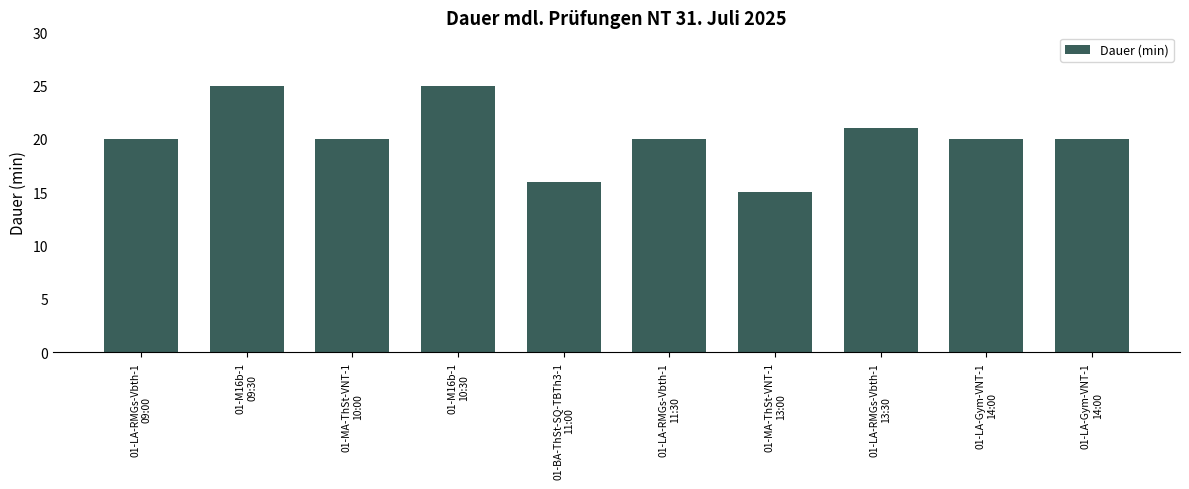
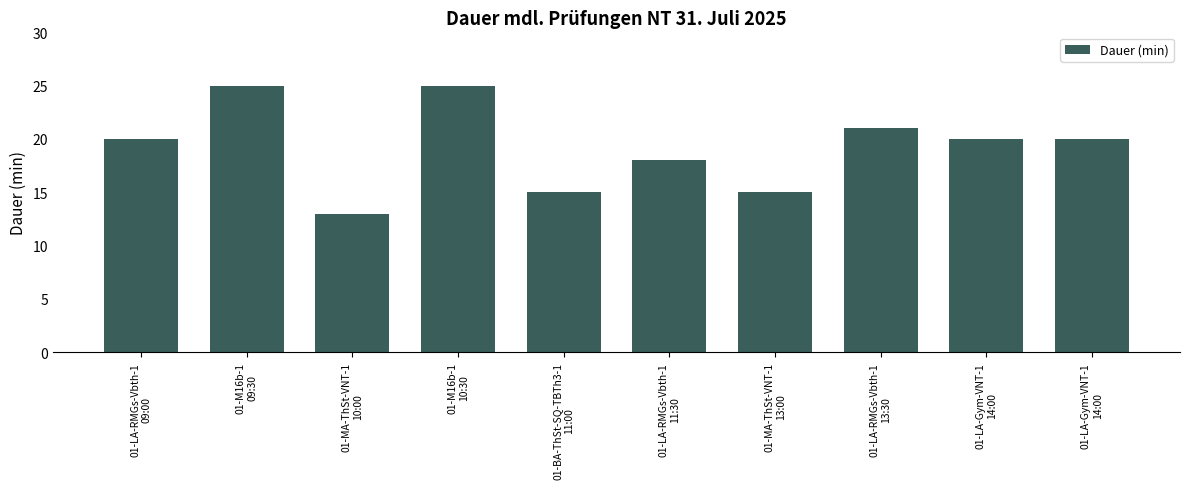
01-MA-ThSt-VNT-1 10:00: 20 -> 13
01-BA-ThSt-SQ-TBTh3-1 11:00: 16 -> 15
01-LA-RMGs-Vbth-1 11:30: 20 -> 18
